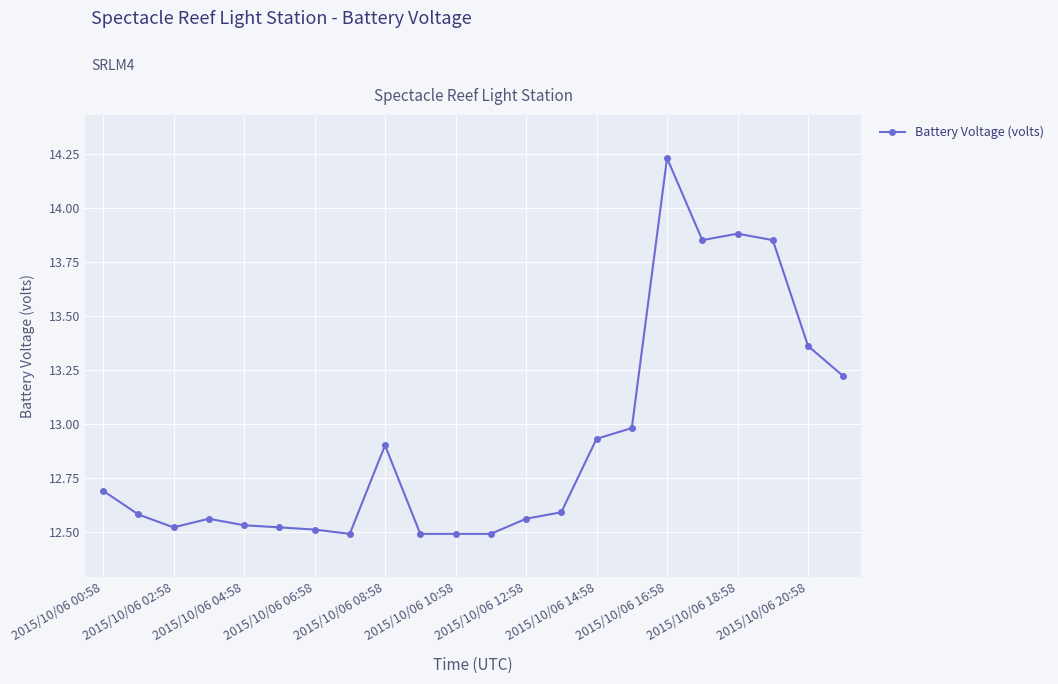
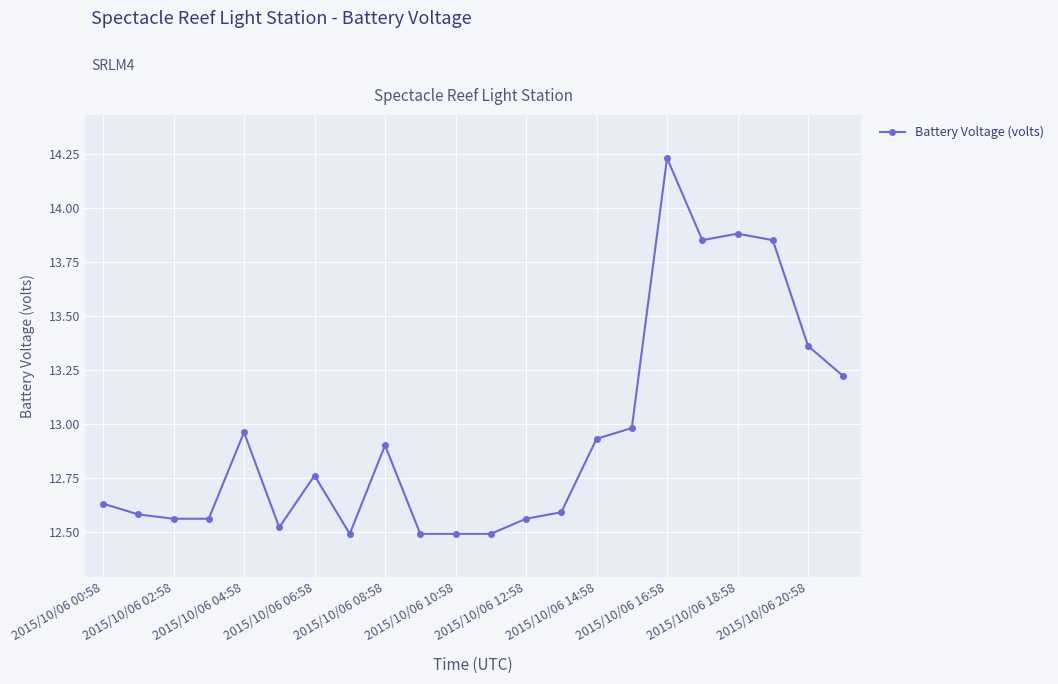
2015/10/06 00:58: 12.69 -> 12.63
2015/10/06 02:58: 12.52 -> 12.56
2015/10/06 04:58: 12.53 -> 12.96
2015/10/06 06:58: 12.51 -> 12.76
